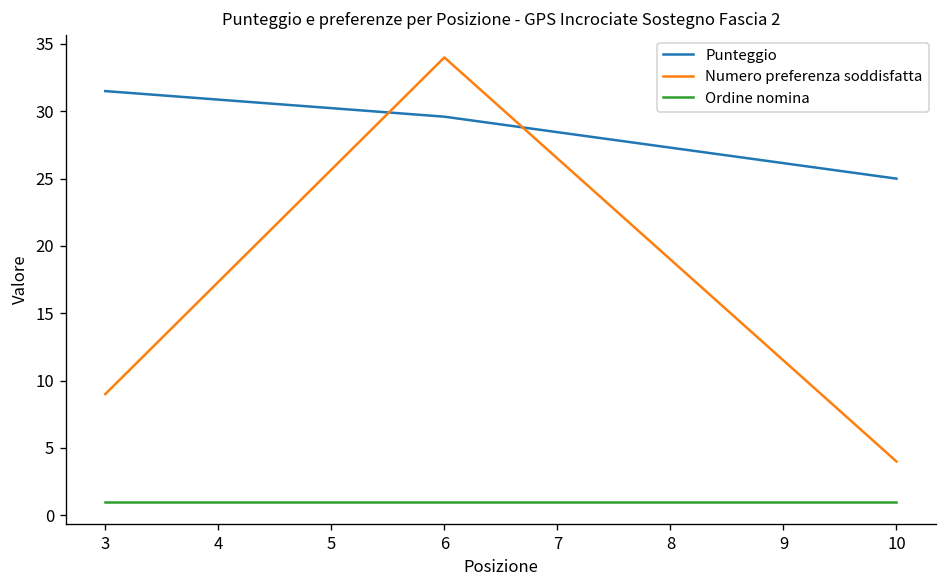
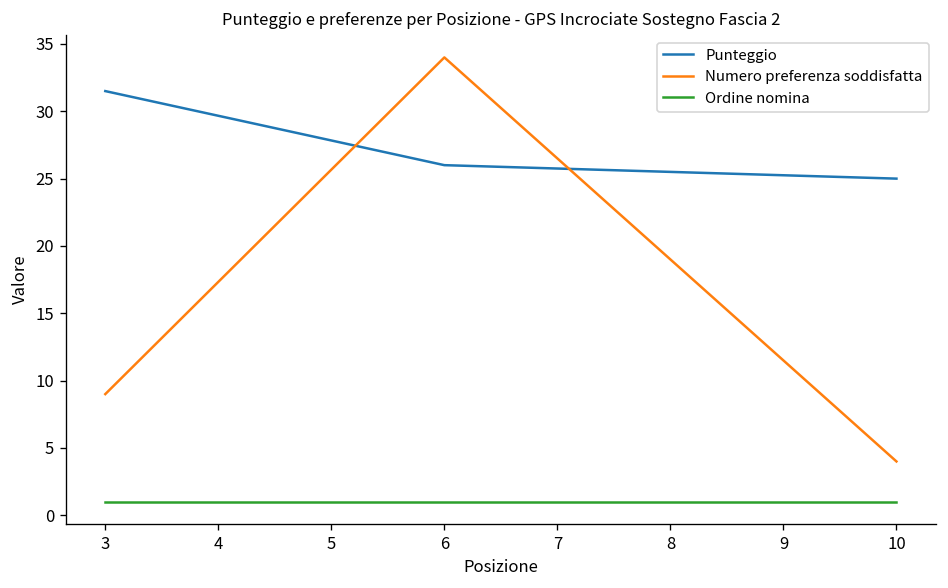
Punteggio, 6: 29.6 -> 26.0
